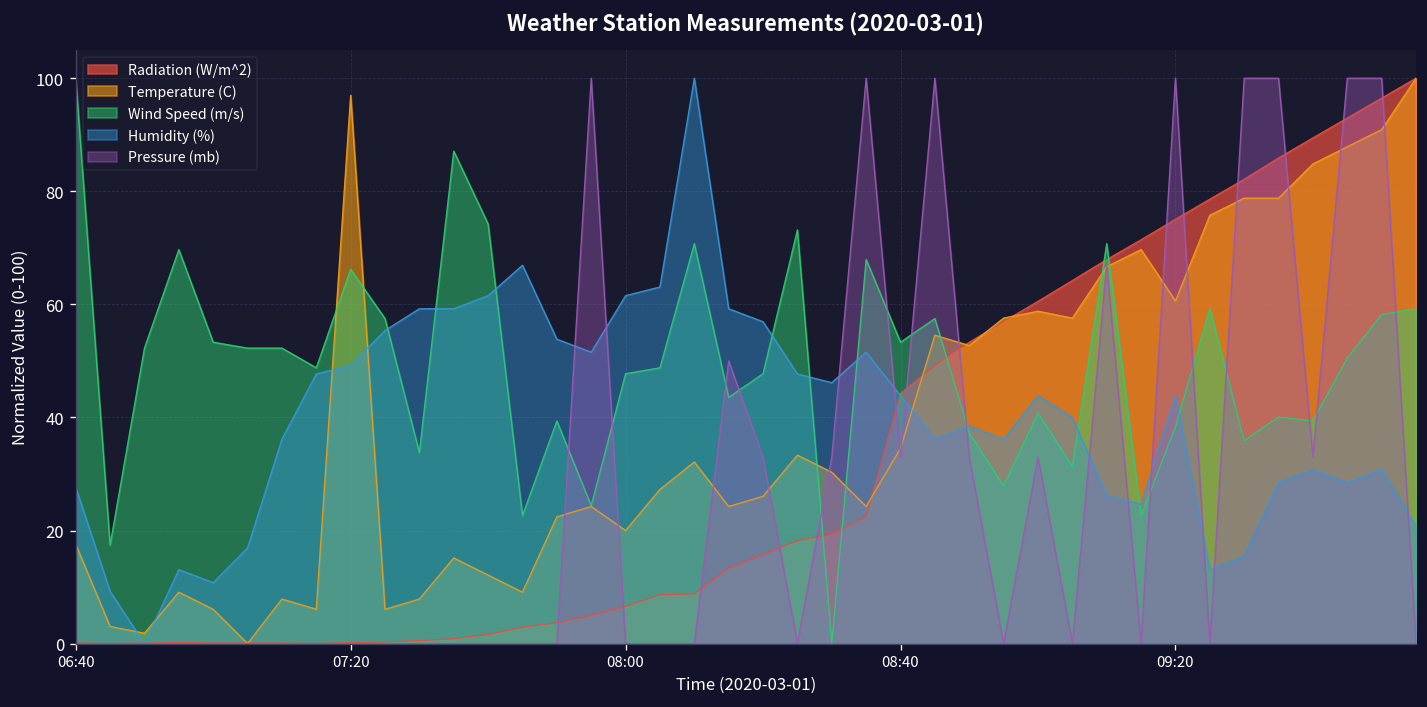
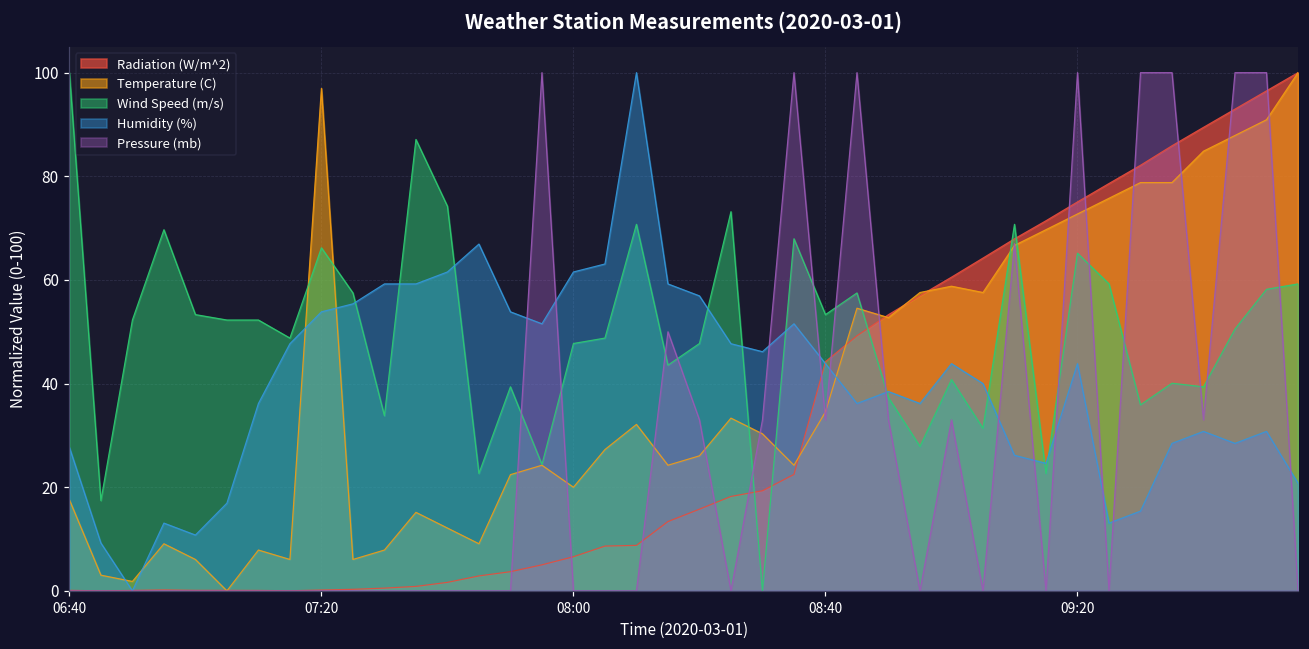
Humidity (%), 07:20: 49 -> 54
Temperature (C), 09:20: 61 -> 73
Wind Speed (m/s), 09:20: 38 -> 65
